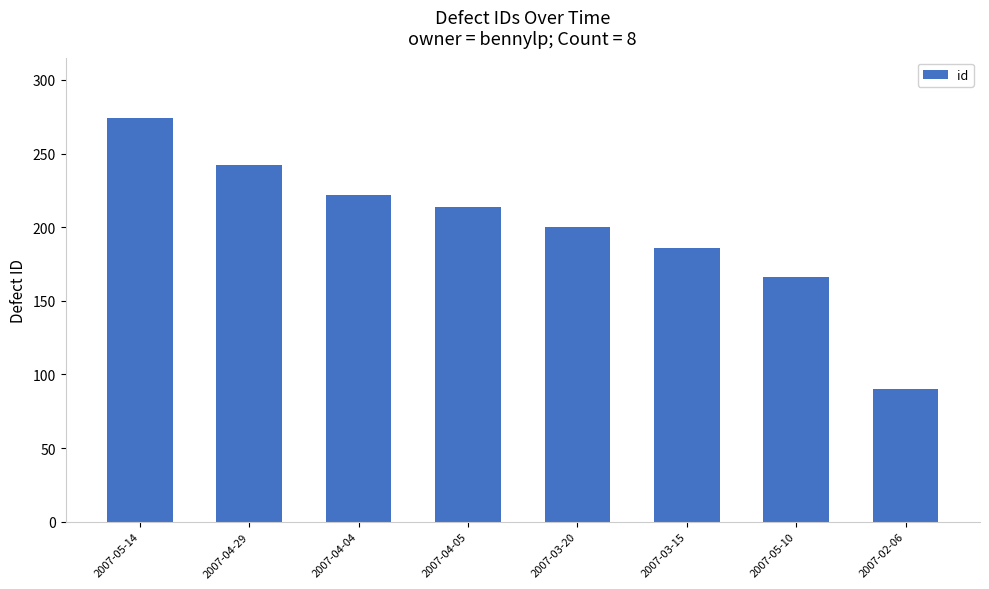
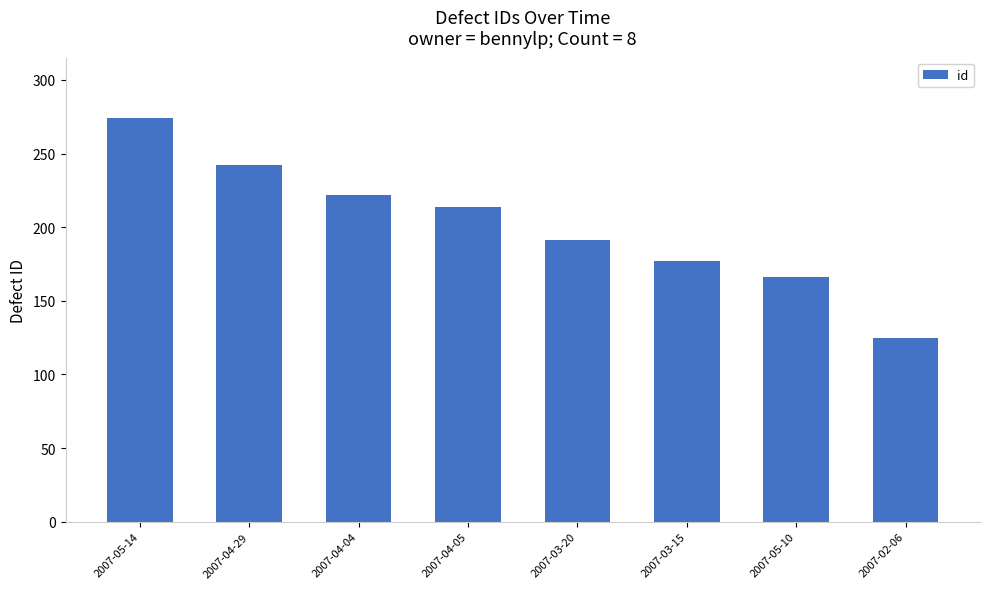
2007-03-20: 200 -> 191
2007-03-15: 186 -> 177
2007-02-06: 90 -> 125
